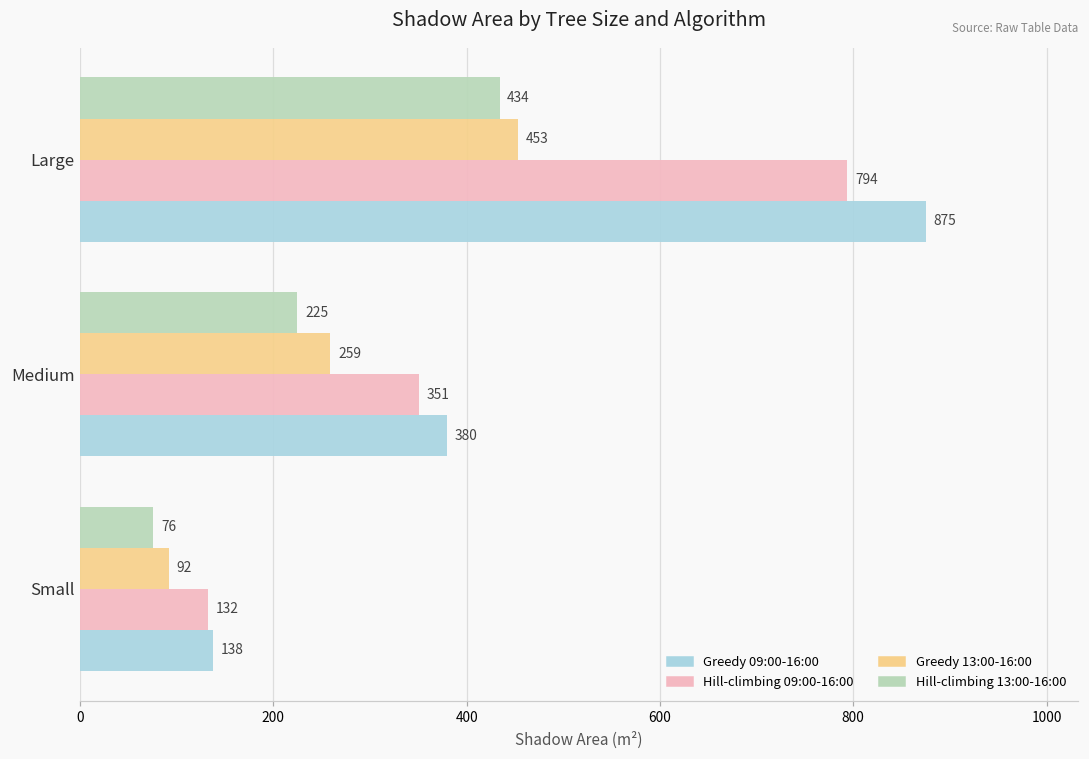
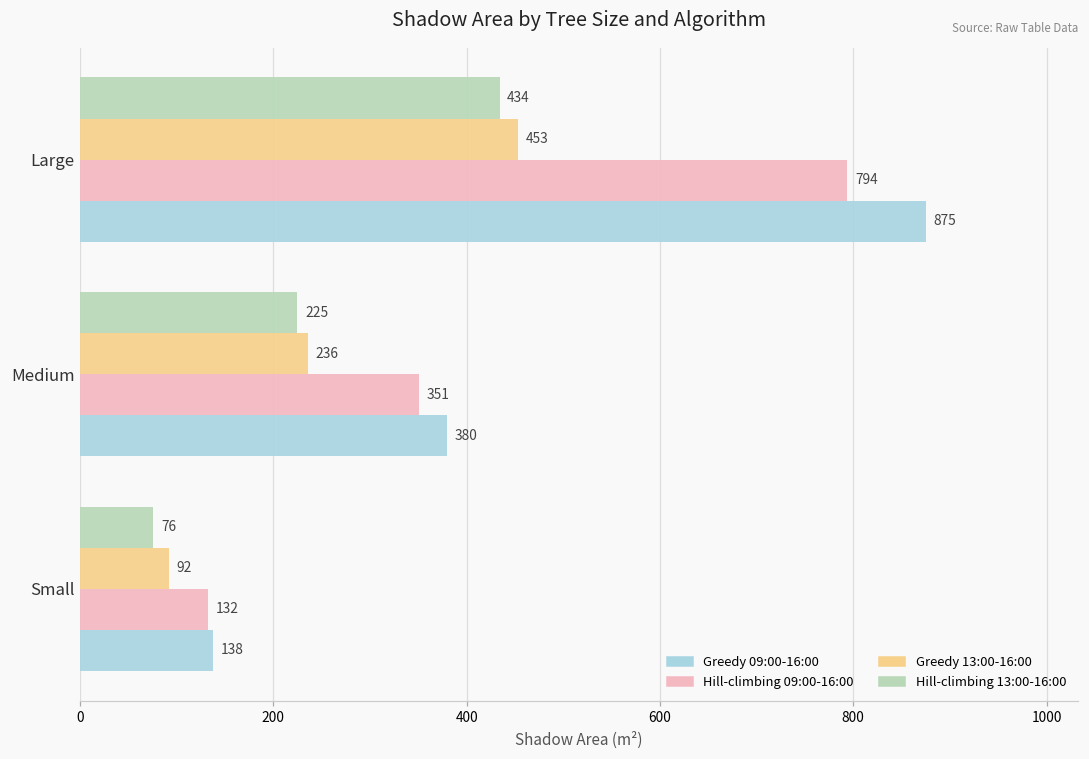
Greedy 13:00-16:00, Medium: 259 -> 236
